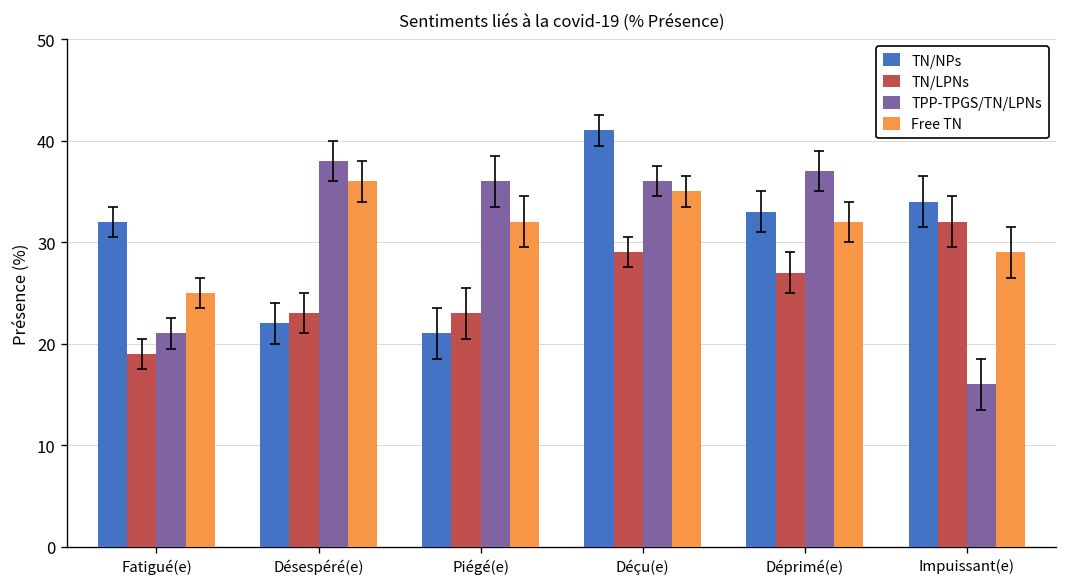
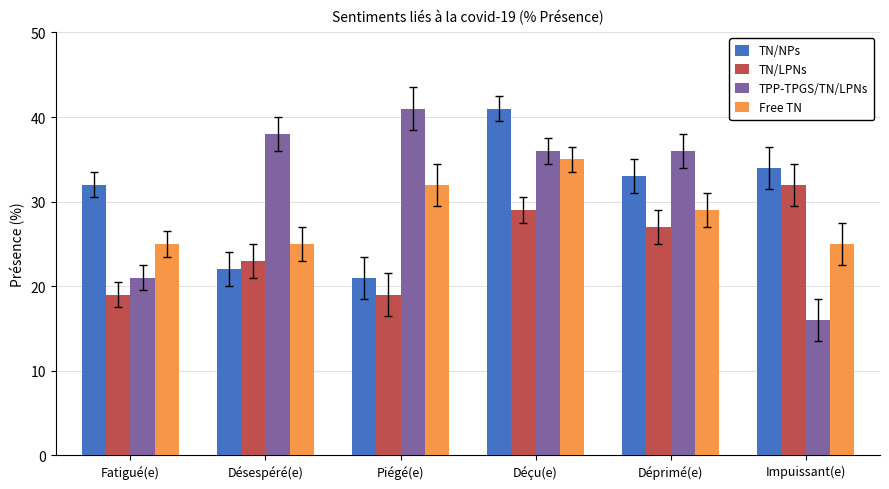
Free TN, Désespéré(e): 36 -> 25
TN/LPNs, Piégé(e): 23 -> 19
TPP-TPGS/TN/LPNs, Piégé(e): 36 -> 41
TPP-TPGS/TN/LPNs, Déprimé(e): 37 -> 36
Free TN, Déprimé(e): 32 -> 29
Free TN, Impuissant(e): 29 -> 25
